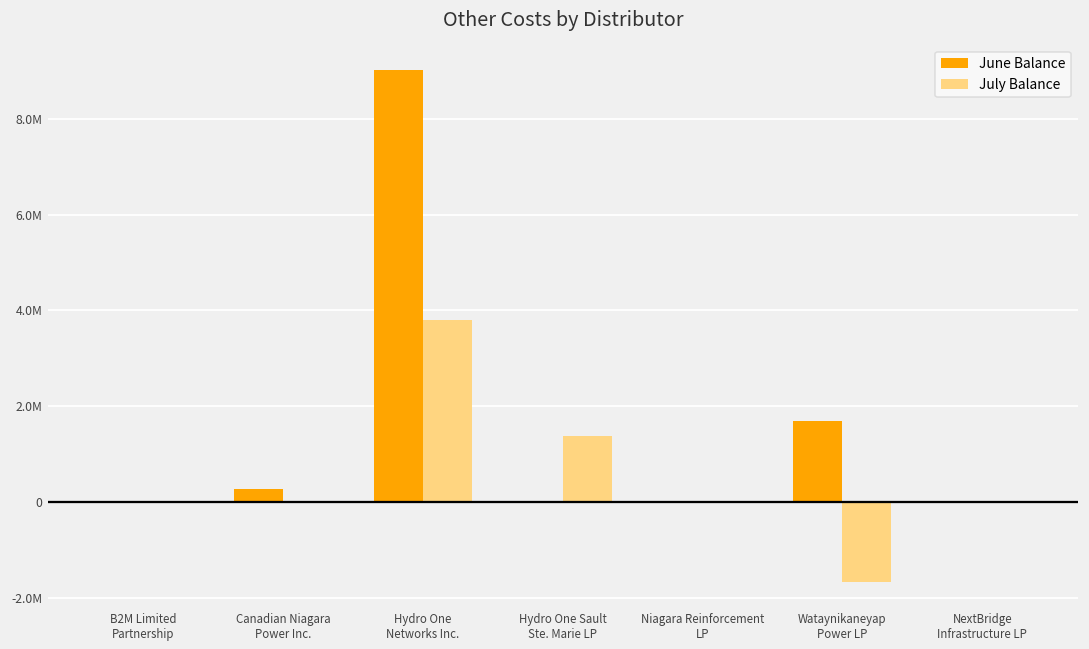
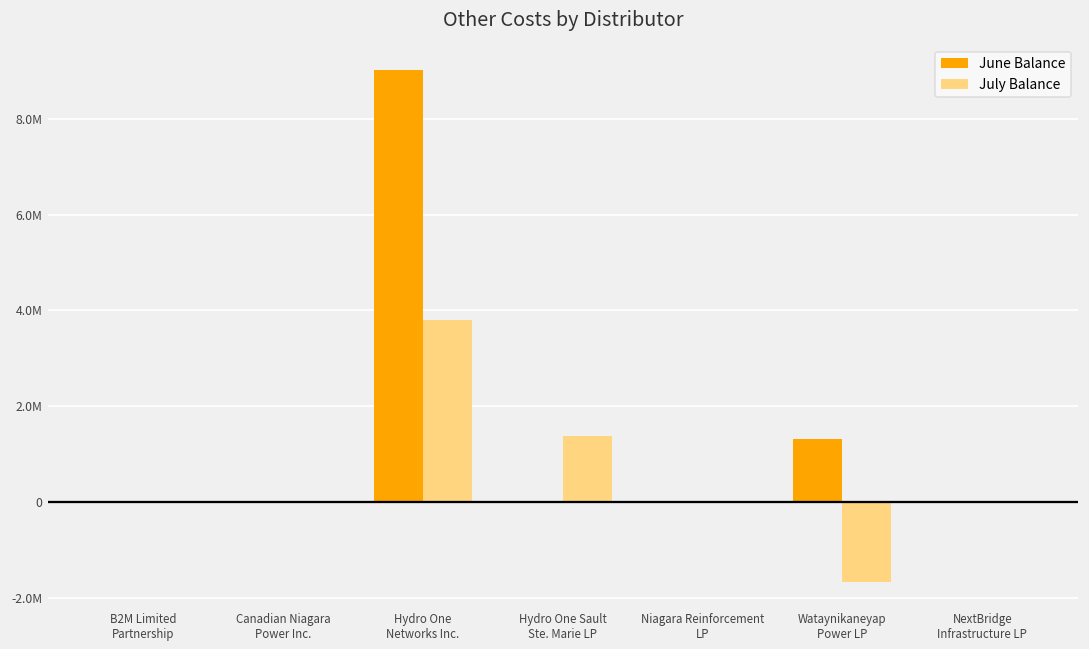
June Balance, Canadian Niagara Power Inc.: 300000 -> 0
June Balance, Wataynikaneyap Power LP: 1700000 -> 1300000
